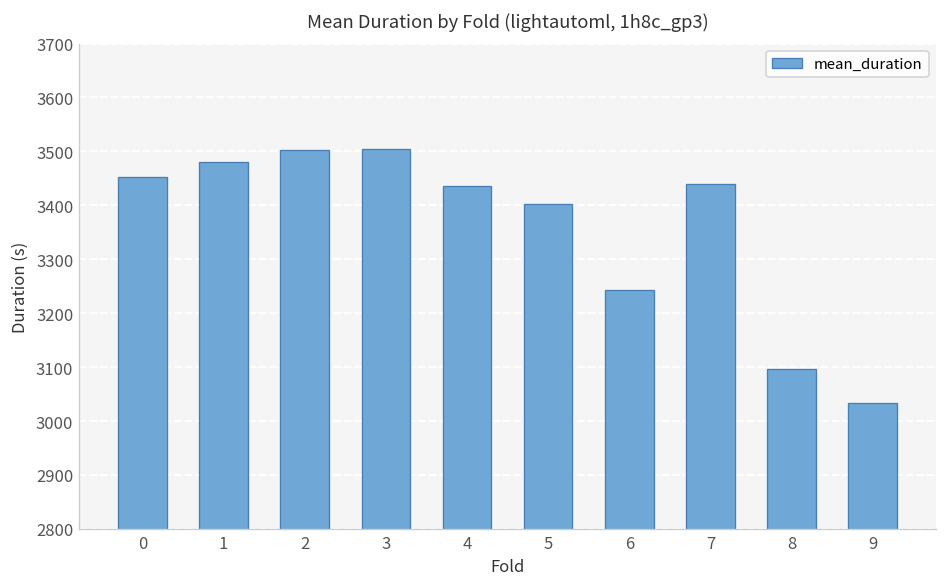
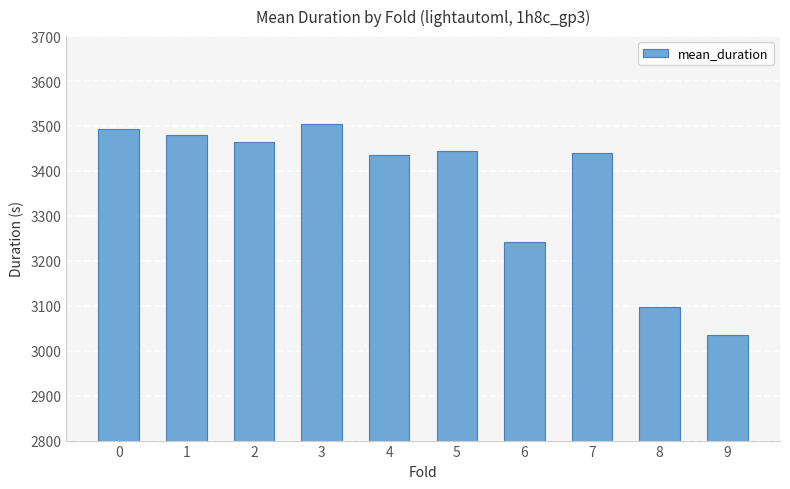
0: 3450 -> 3490
2: 3500 -> 3460
5: 3400 -> 3450
